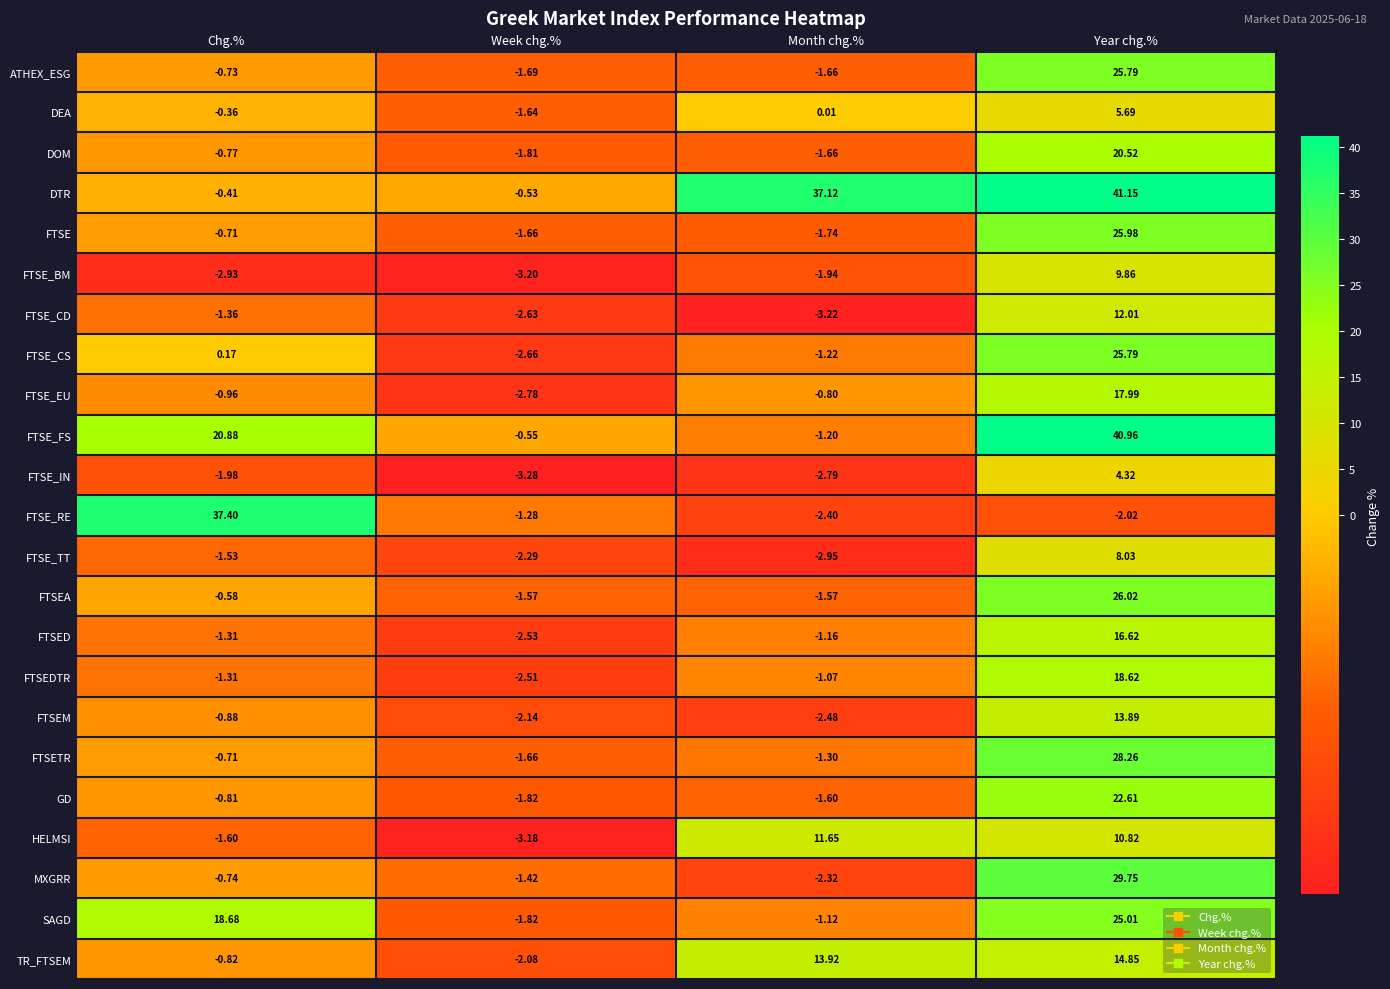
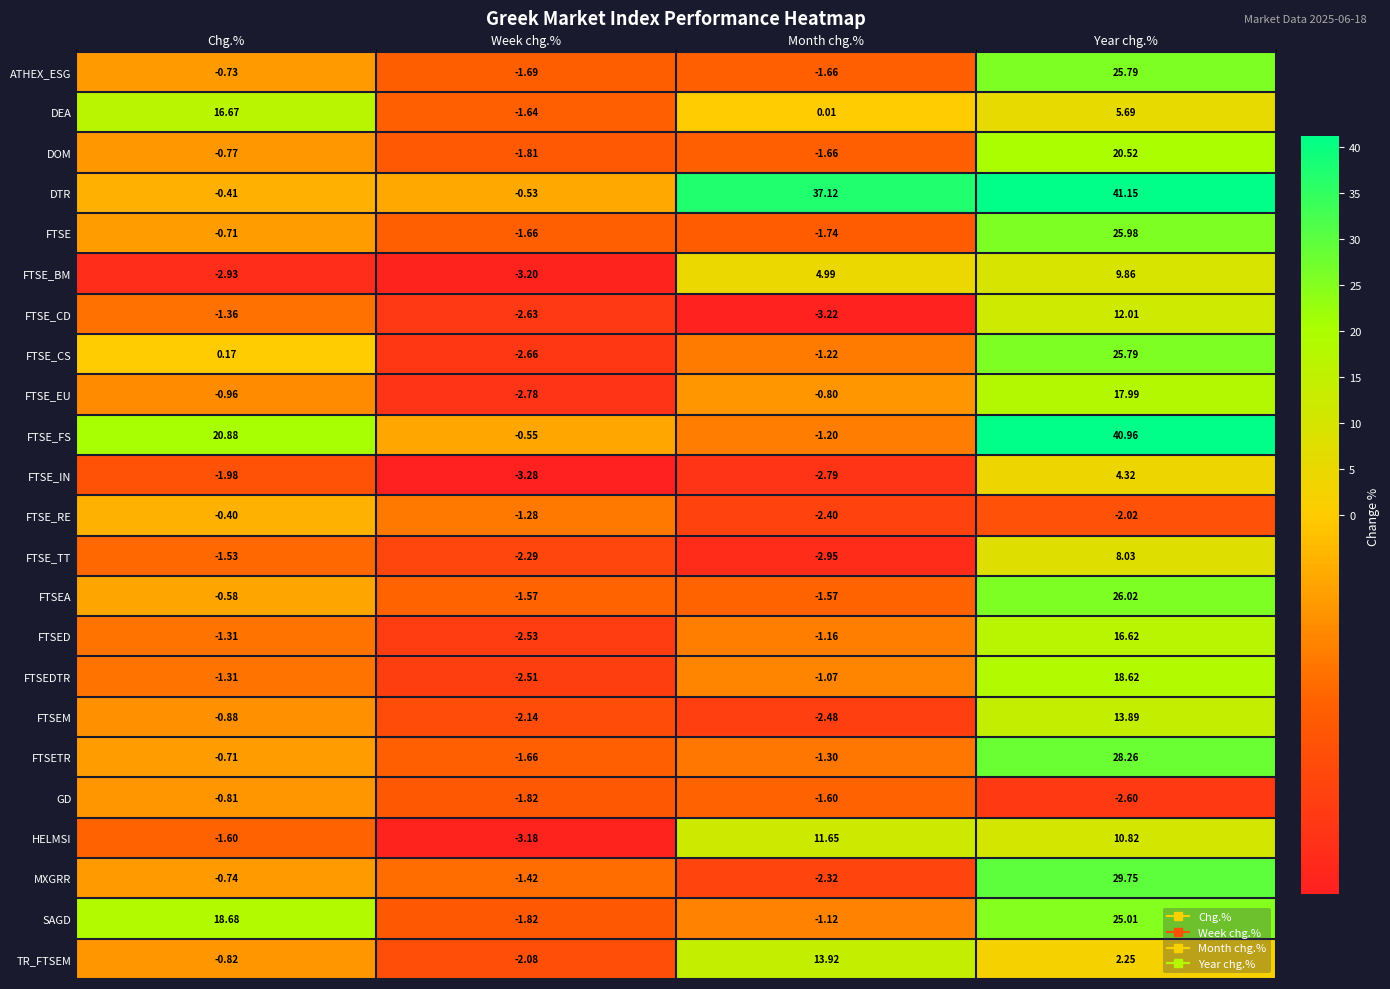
DEA, Chg.%: -0.36 -> 16.67
FTSE_BM, Month chg.%: -1.94 -> 4.99
FTSE_RE, Chg.%: 37.40 -> -0.40
GD, Year chg.%: 22.61 -> -2.60
TR_FTSEM, Year chg.%: 14.85 -> 2.25
